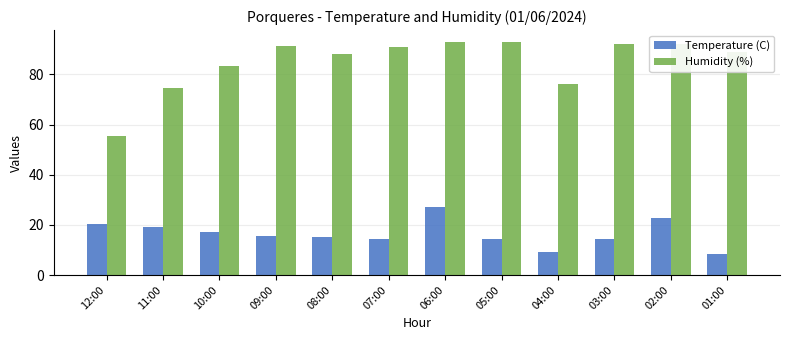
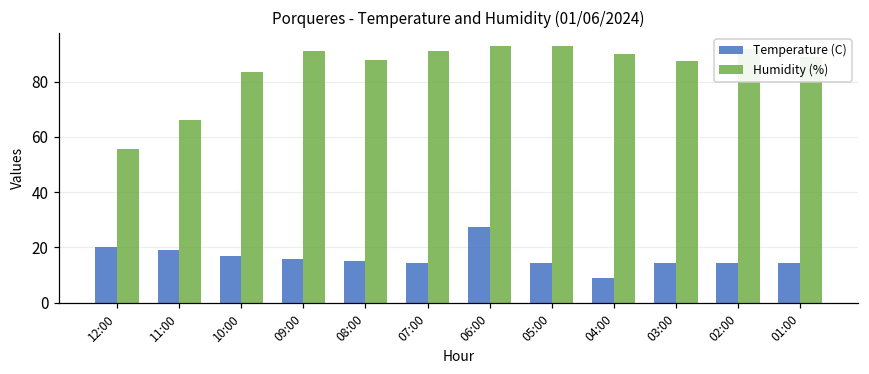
Humidity (%), 11:00: 75 -> 66
Humidity (%), 04:00: 76 -> 90
Humidity (%), 03:00: 92 -> 88
Temperature (C), 02:00: 23 -> 14
Temperature (C), 01:00: 9 -> 15
